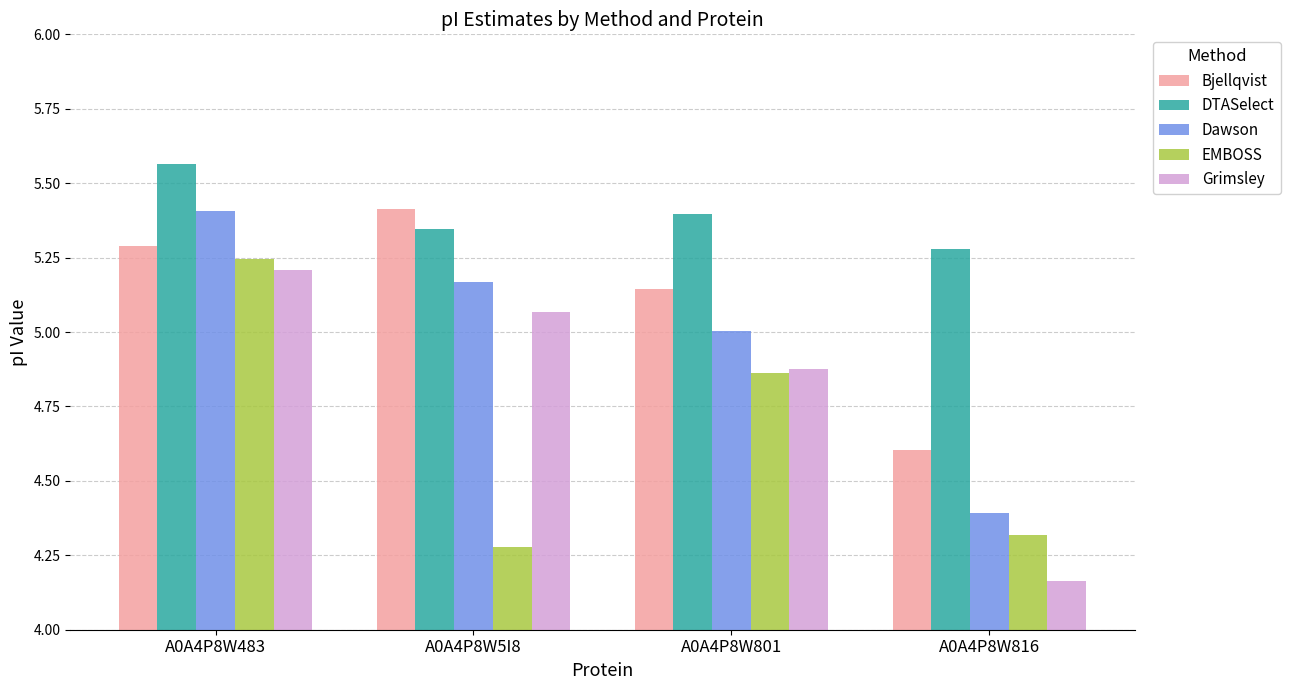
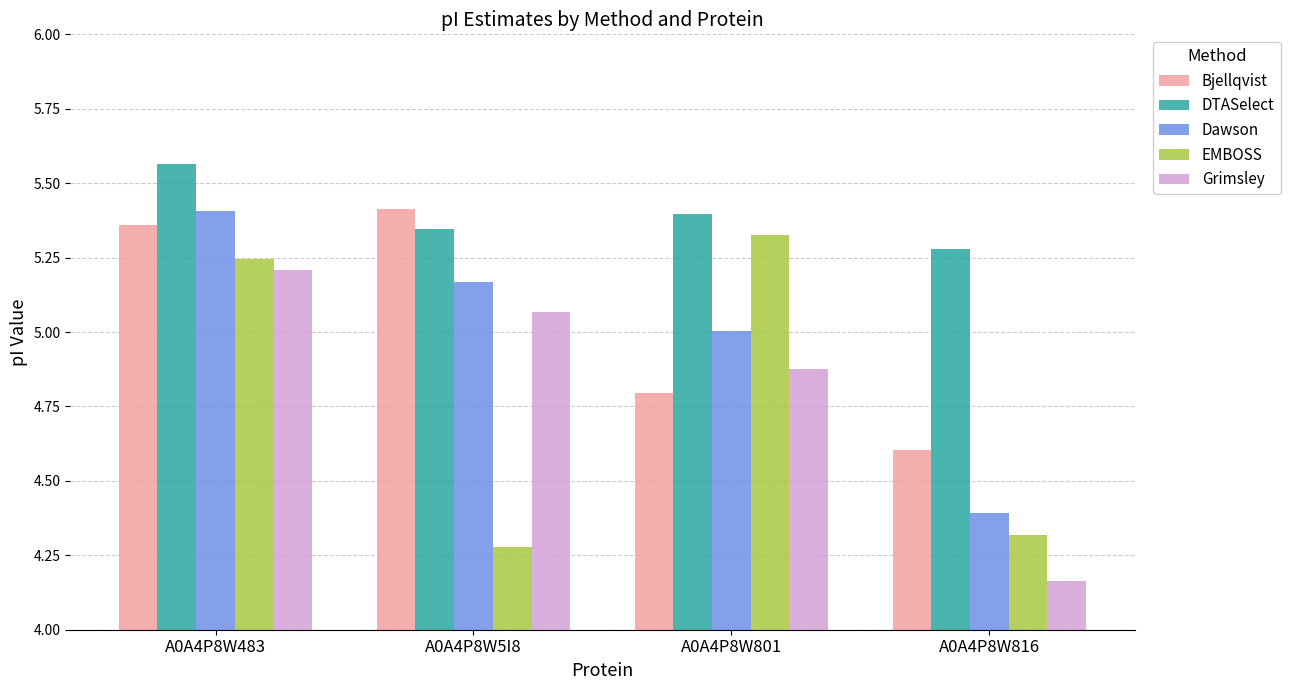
Bjellqvist, A0A4P8W483: 5.29 -> 5.36
Bjellqvist, A0A4P8W801: 5.14 -> 4.80
EMBOSS, A0A4P8W801: 4.86 -> 5.33
